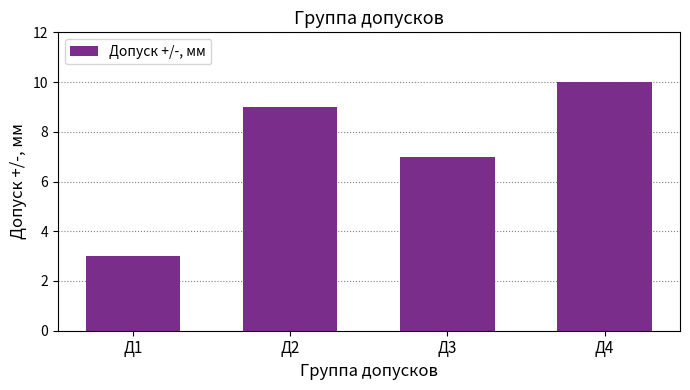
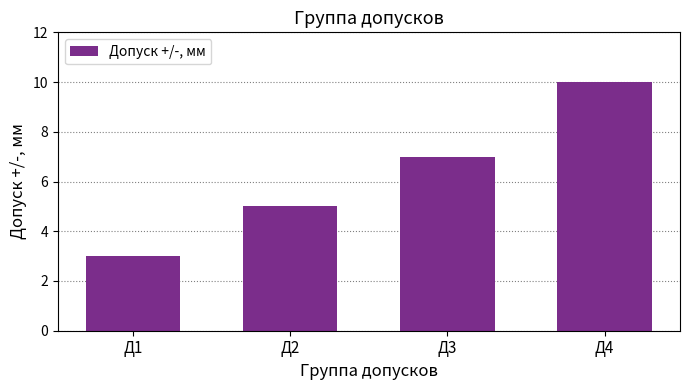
Д2: 9 -> 5
